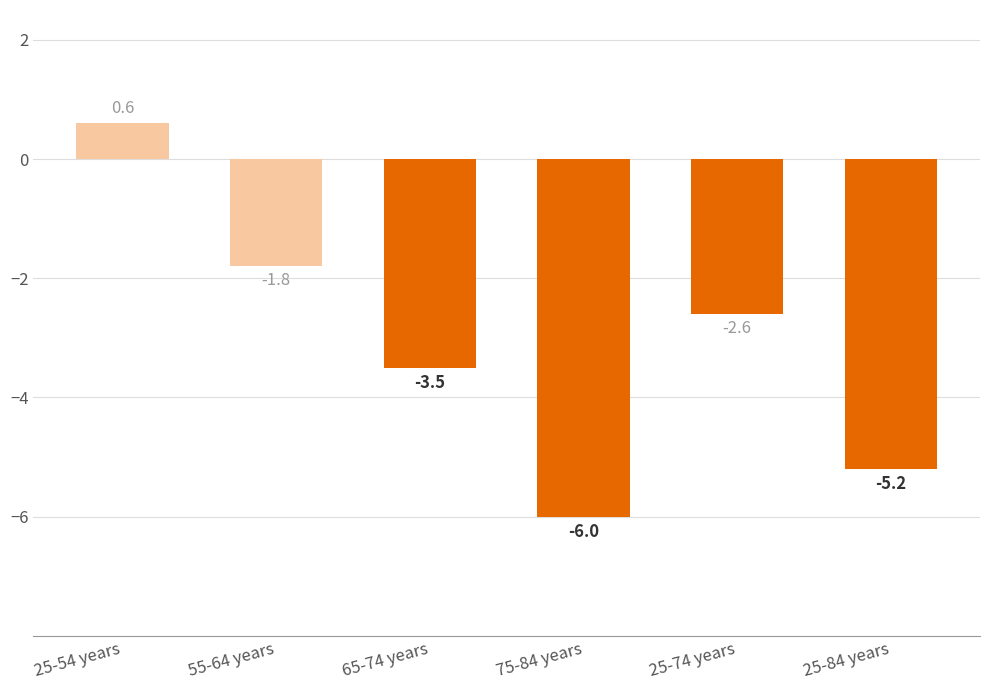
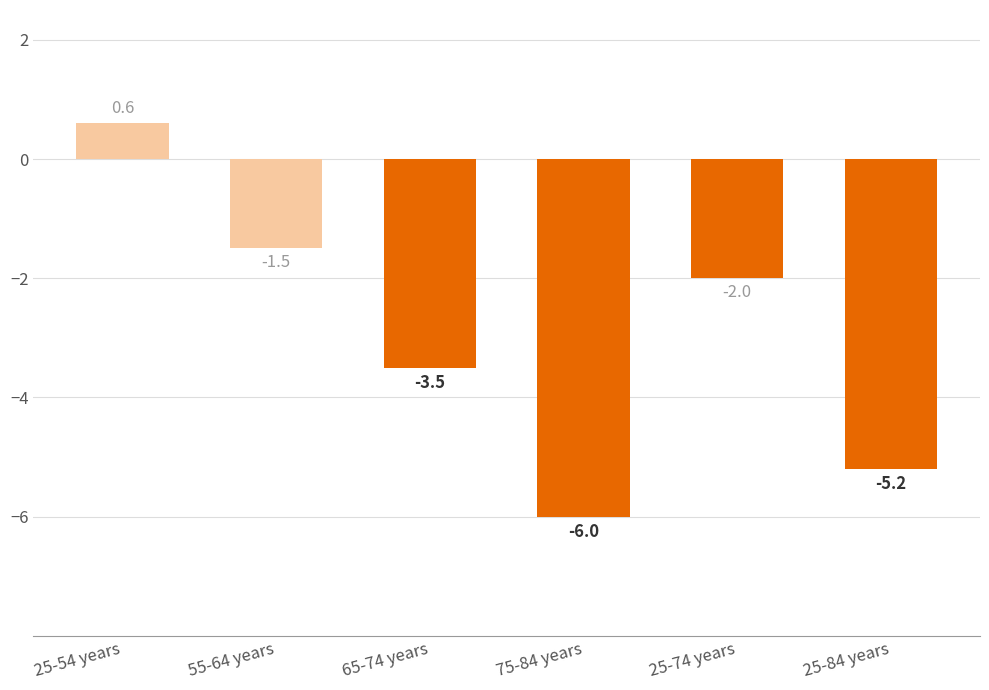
55-64 years: -1.8 -> -1.5
25-74 years: -2.6 -> -2.0
